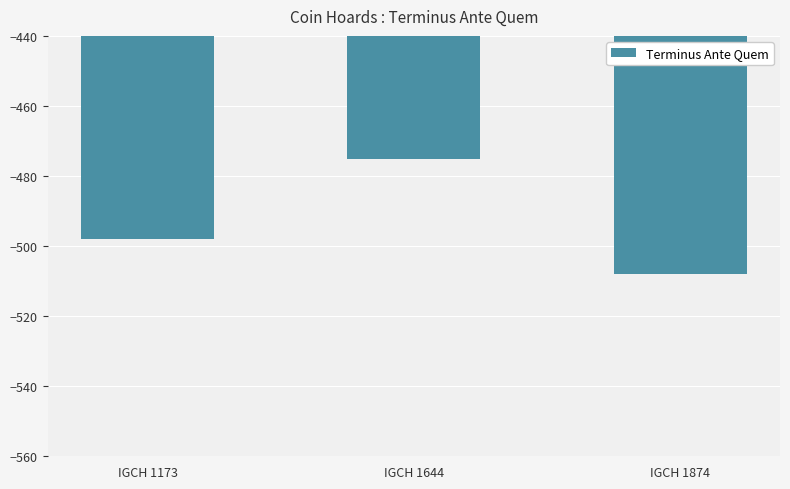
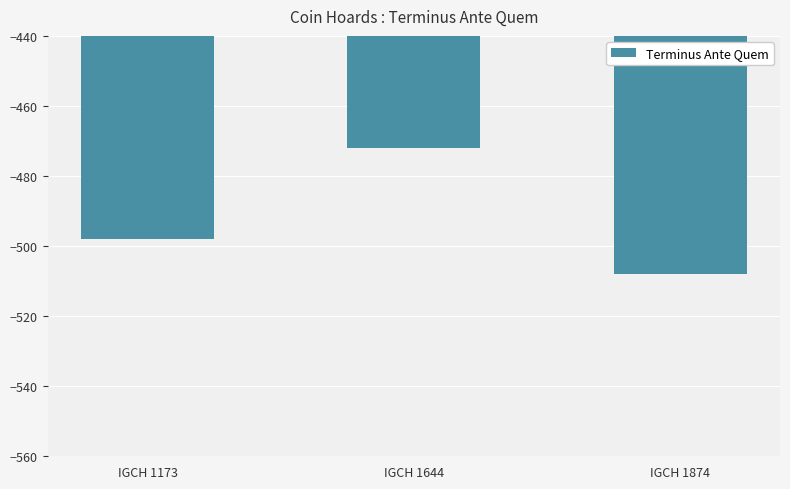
IGCH 1644: -475 -> -472
